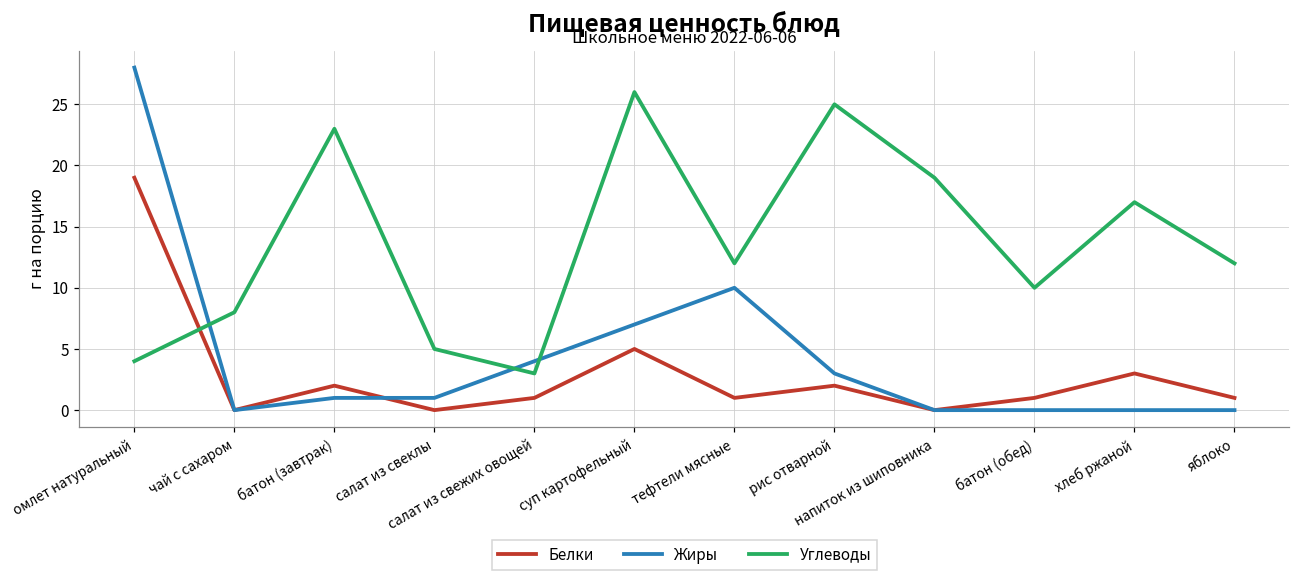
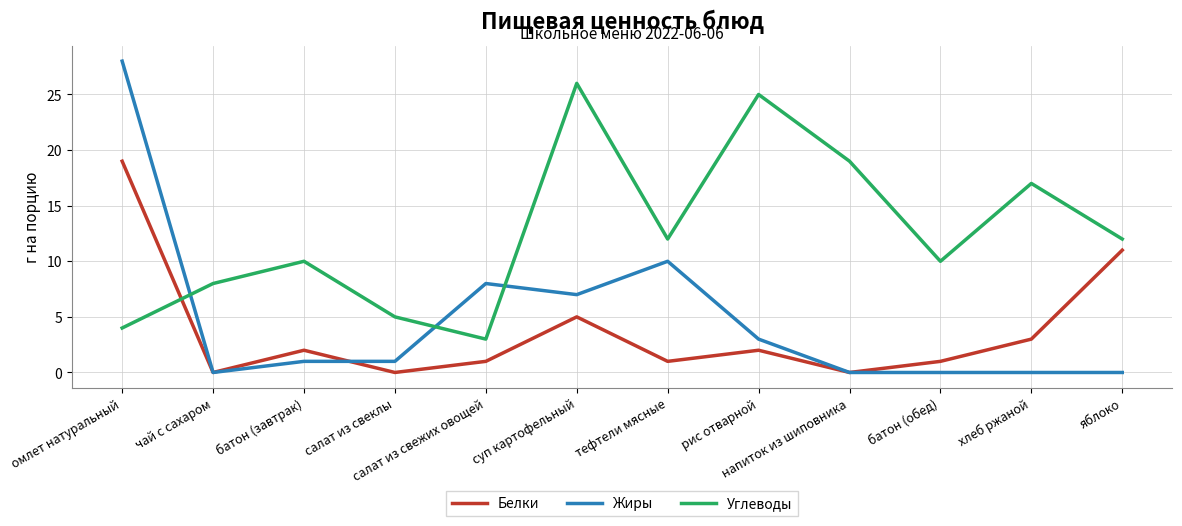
Углеводы, батон (завтрак): 23 -> 10
Жиры, салат из свежих овощей: 4 -> 8
Белки, яблоко: 1 -> 11
